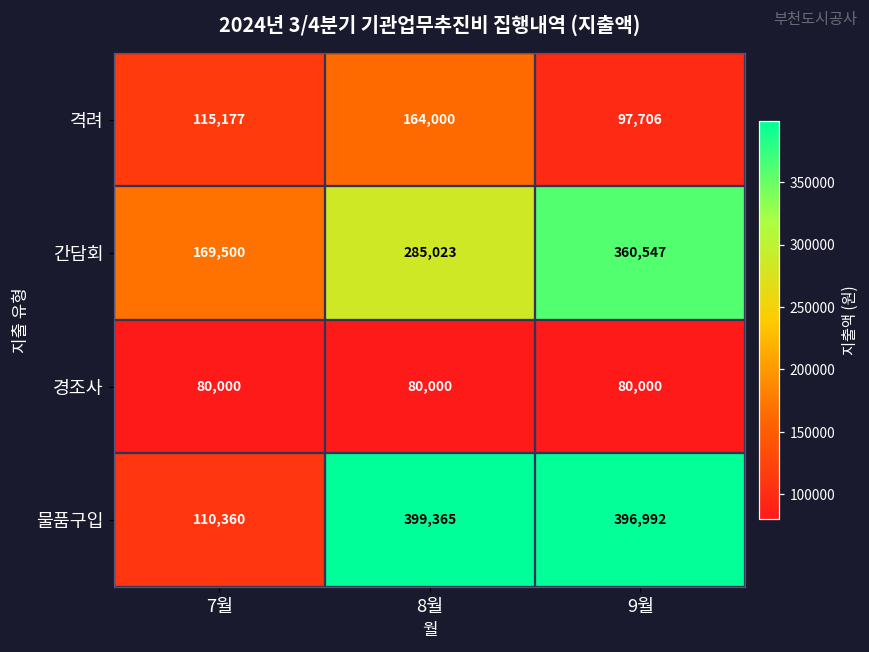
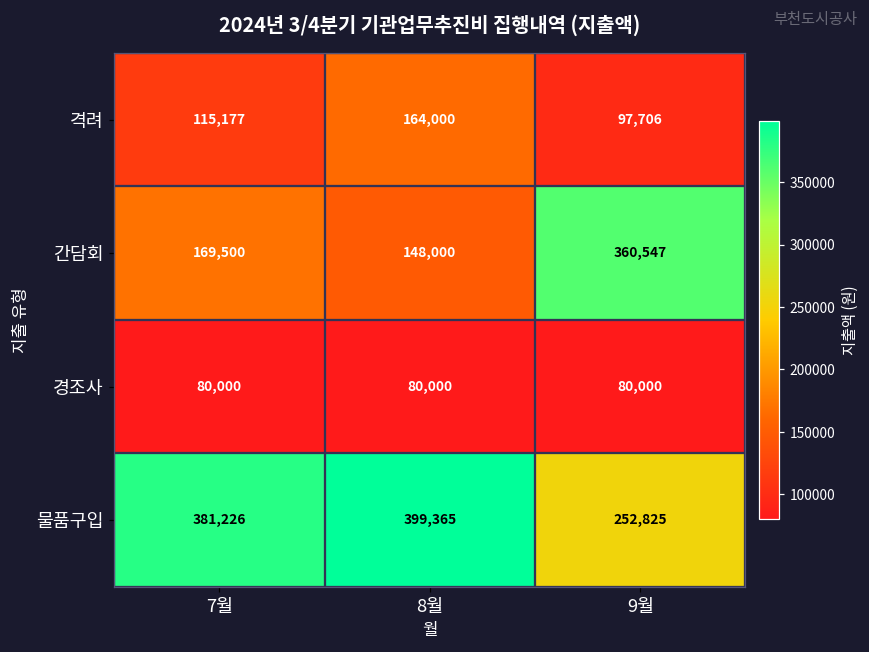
간담회, 8월: 285,023 -> 148,000
물품구입, 7월: 110,360 -> 381,226
물품구입, 9월: 396,992 -> 252,825
